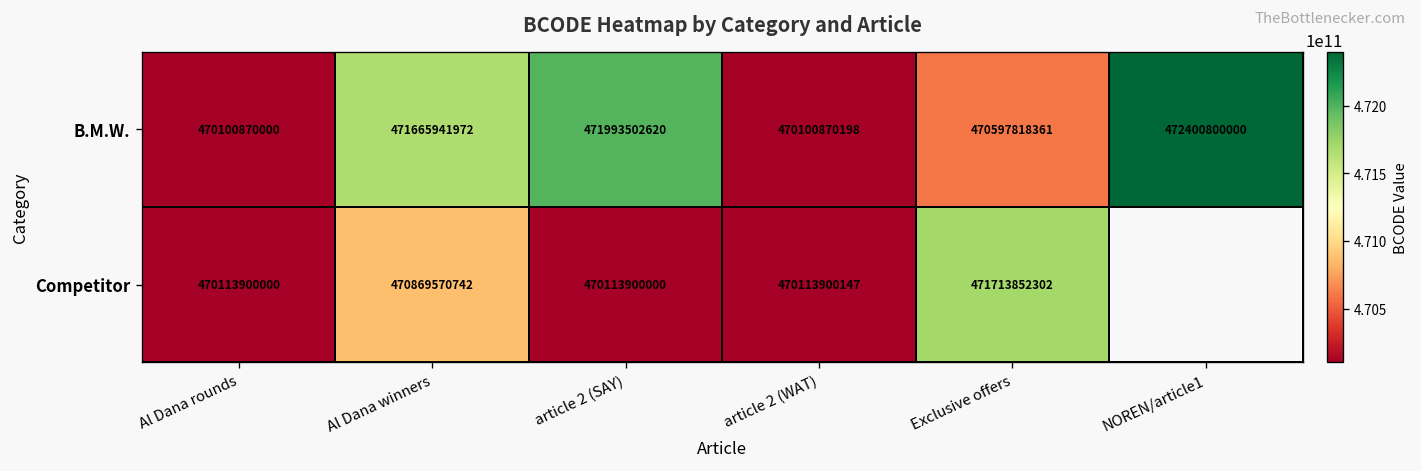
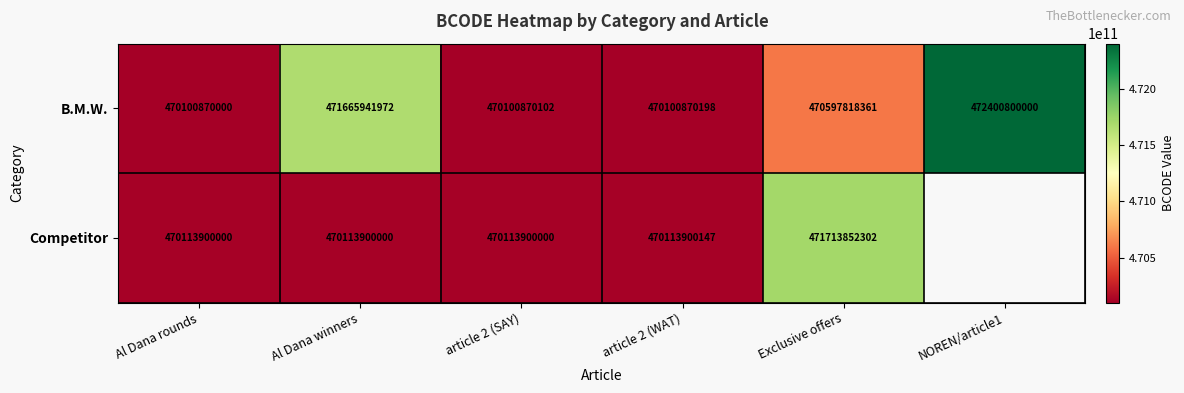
B.M.W., article 2 (SAY): 471993502620 -> 470100870102
Competitor, Al Dana winners: 470869570742 -> 470113900000
